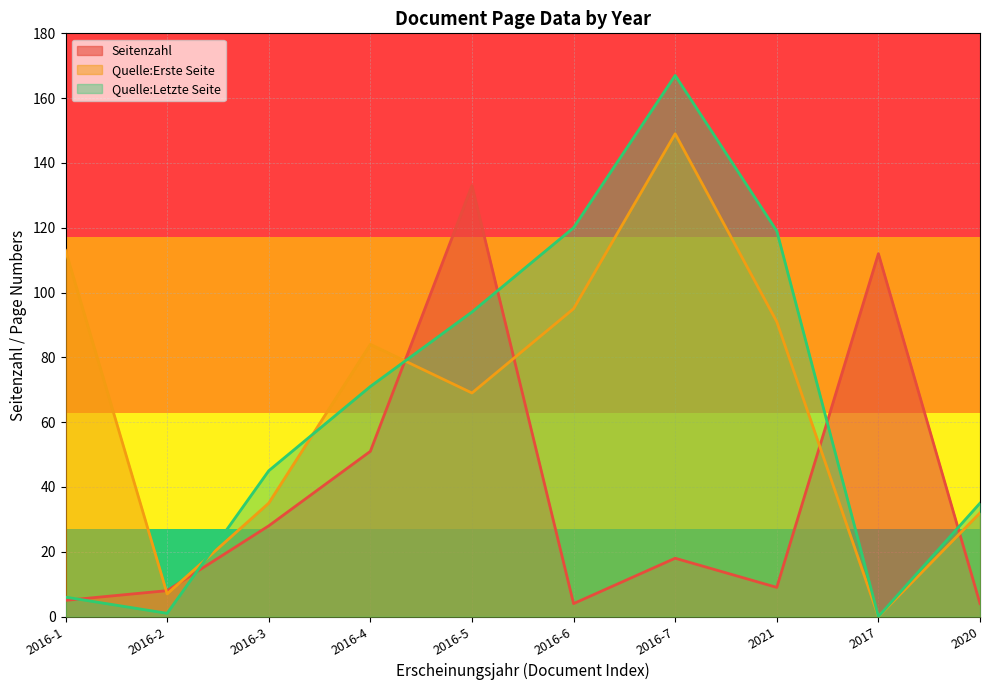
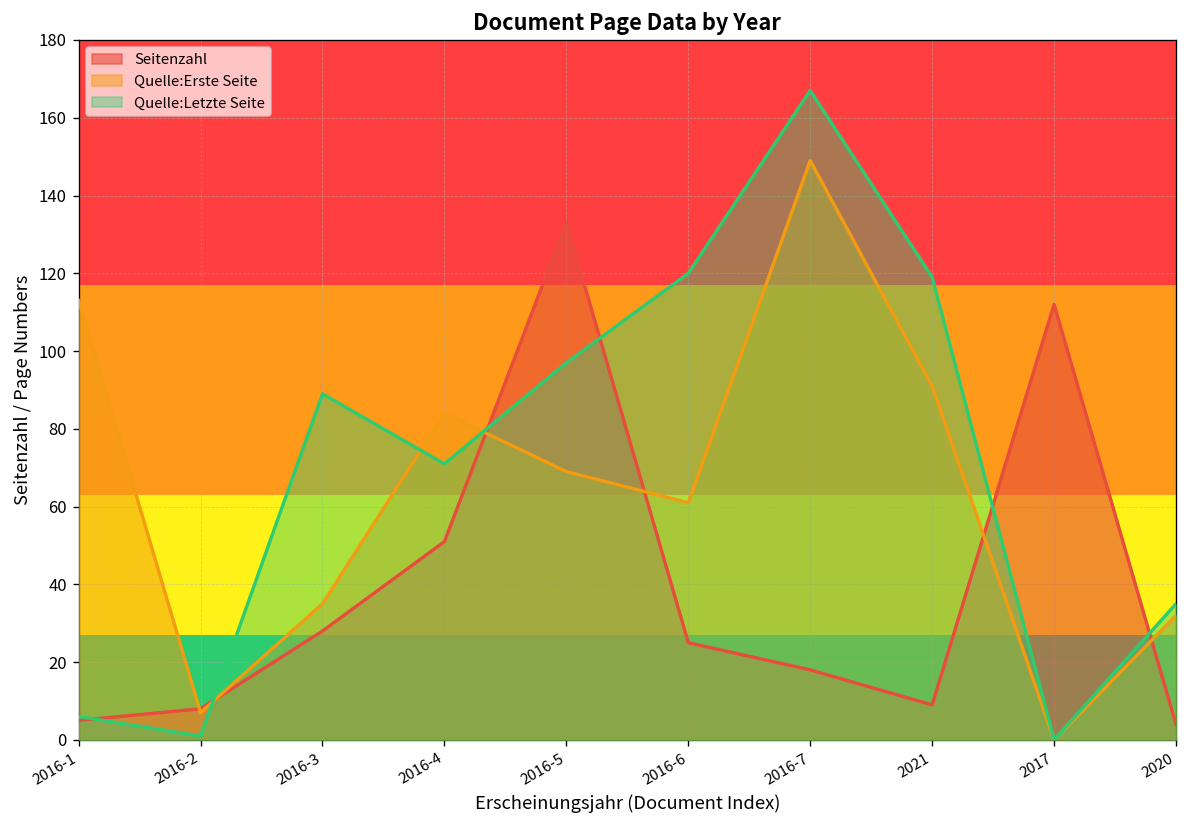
Quelle:Letzte Seite, 2016-3: 45 -> 89
Quelle:Letzte Seite, 2016-5: 94 -> 97
Seitenzahl, 2016-6: 4 -> 25
Quelle:Erste Seite, 2016-6: 95 -> 61
